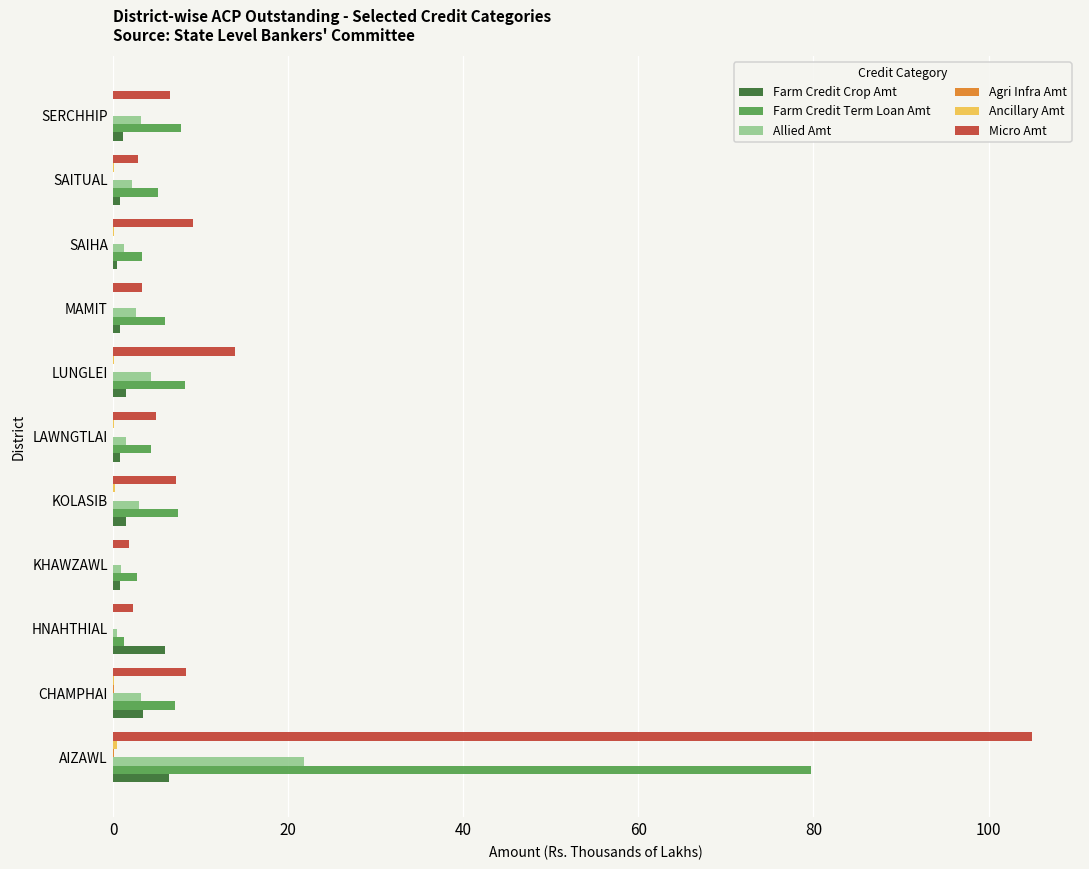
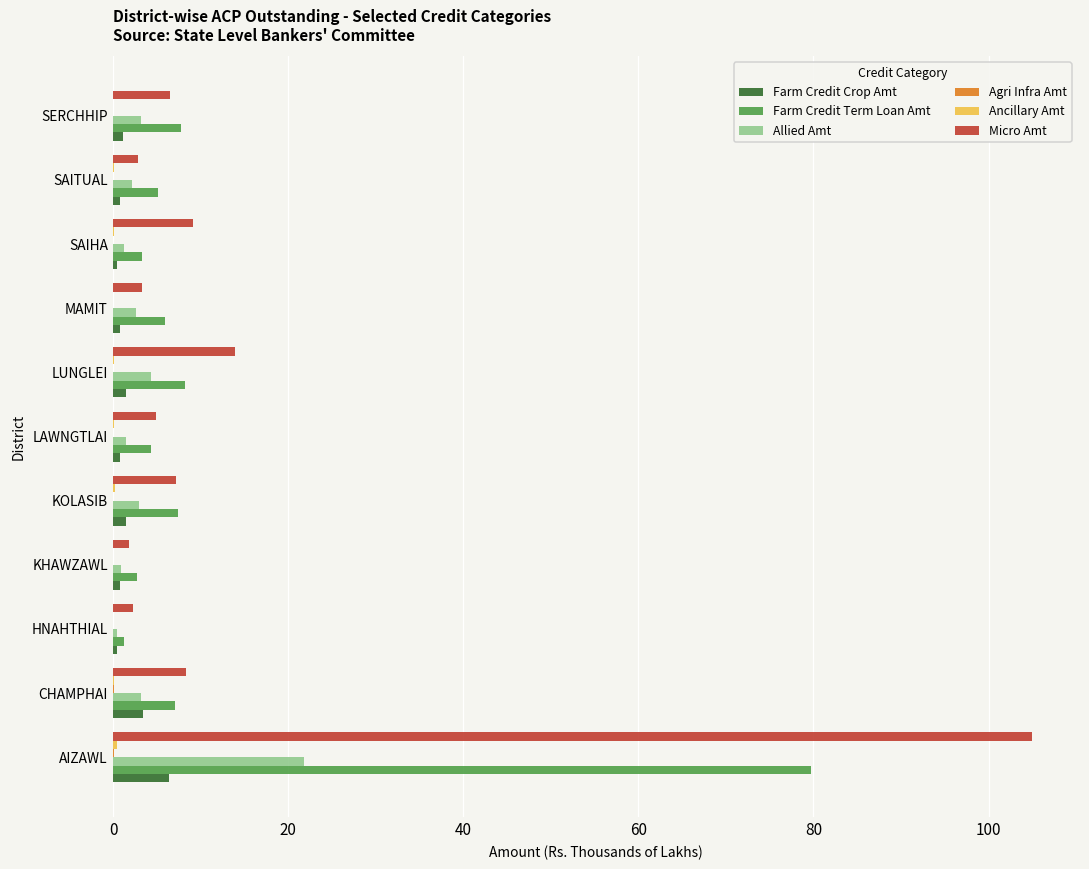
Farm Credit Crop Amt, HNAHTHIAL: 6 -> 0
